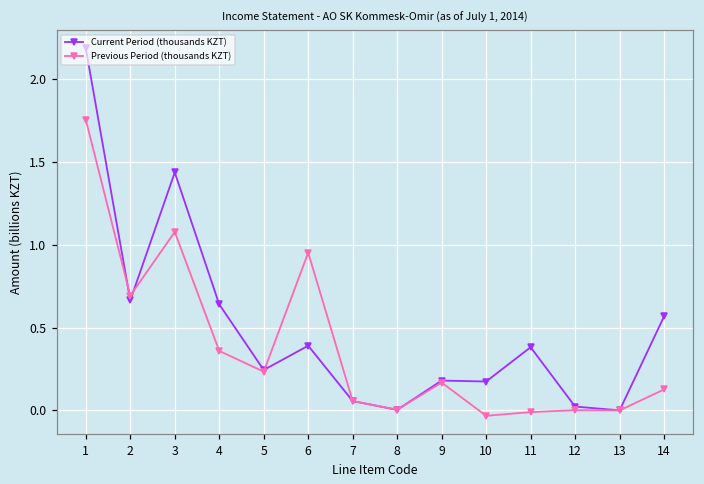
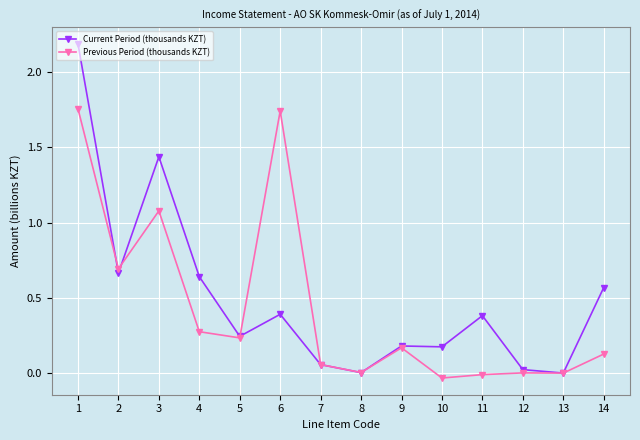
Previous Period (thousands KZT), 4: 0.36 -> 0.27
Previous Period (thousands KZT), 6: 0.95 -> 1.74
